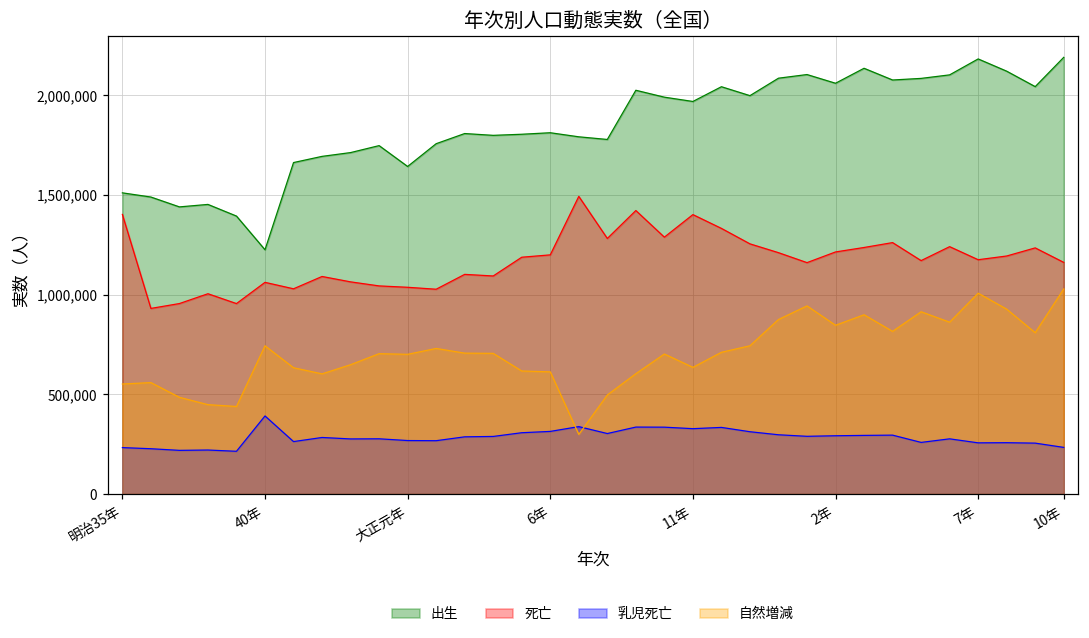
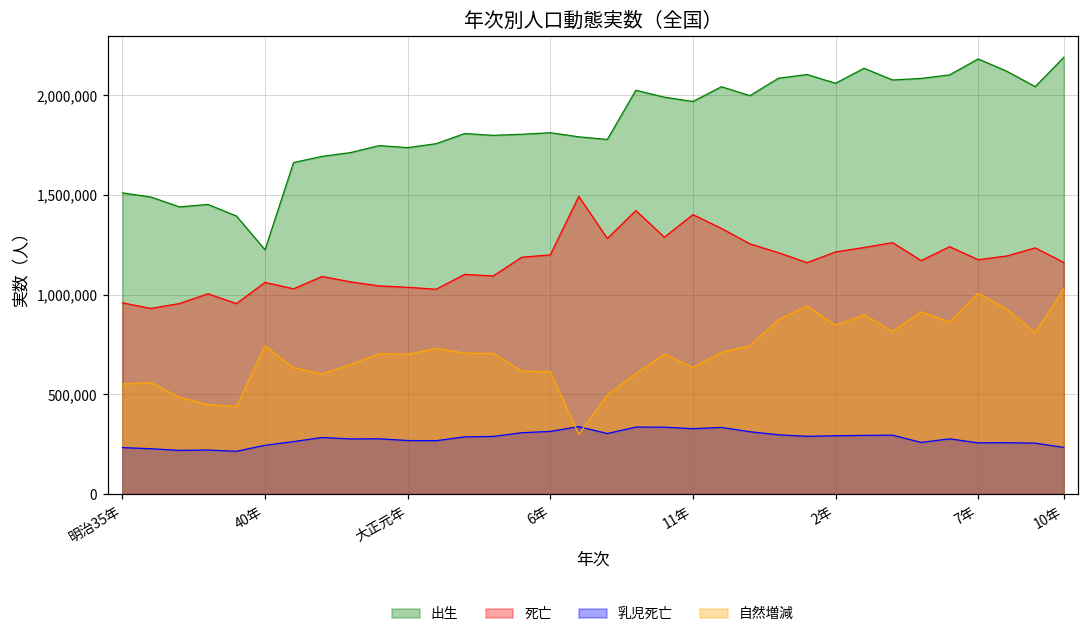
死亡, 明治35年: 1,400,000 -> 960,000
乳児死亡, 40年: 390,000 -> 240,000
出生, 大正元年: 1,640,000 -> 1,740,000
